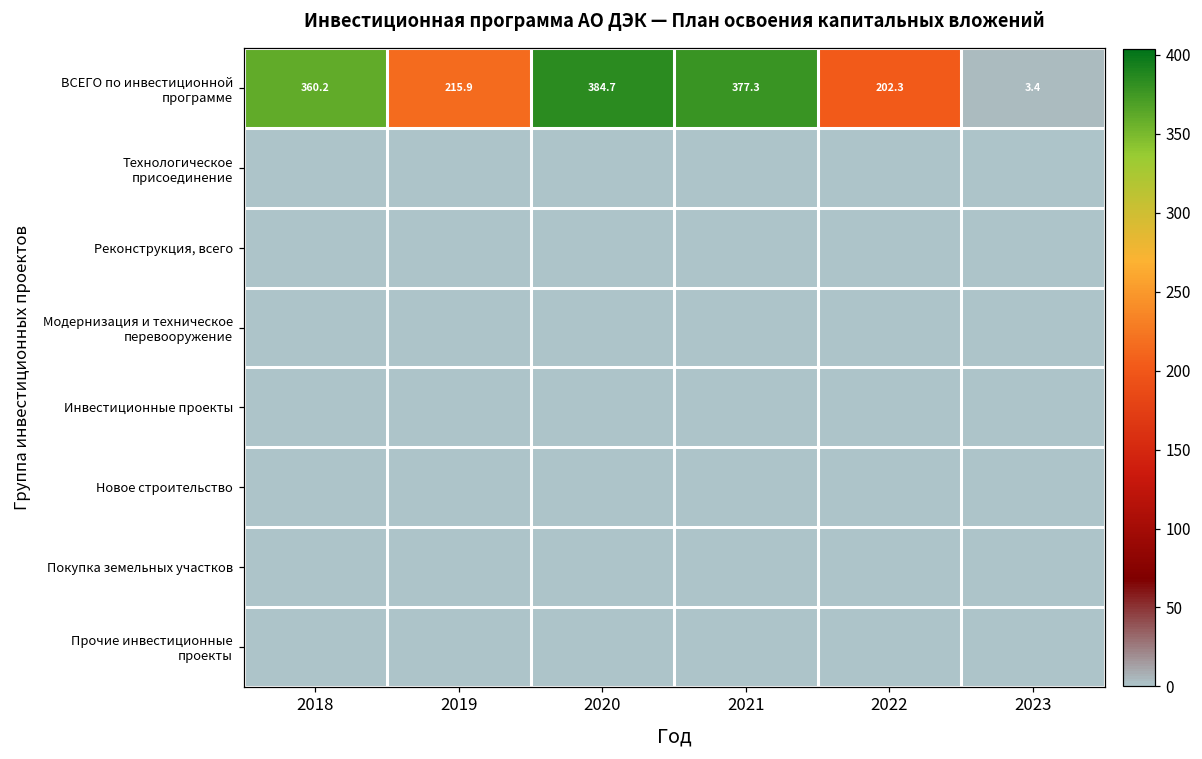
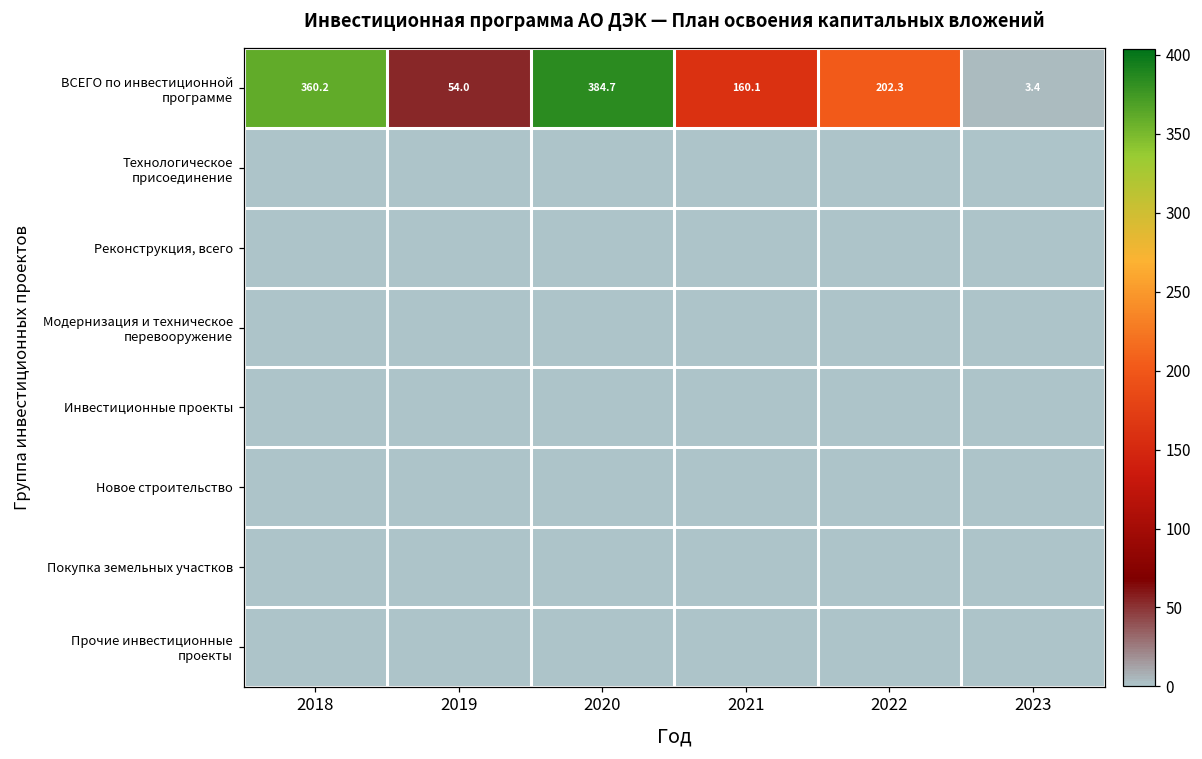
ВСЕГО по инвестиционной программе, 2019: 215.9 -> 54.0
ВСЕГО по инвестиционной программе, 2021: 377.3 -> 160.1
